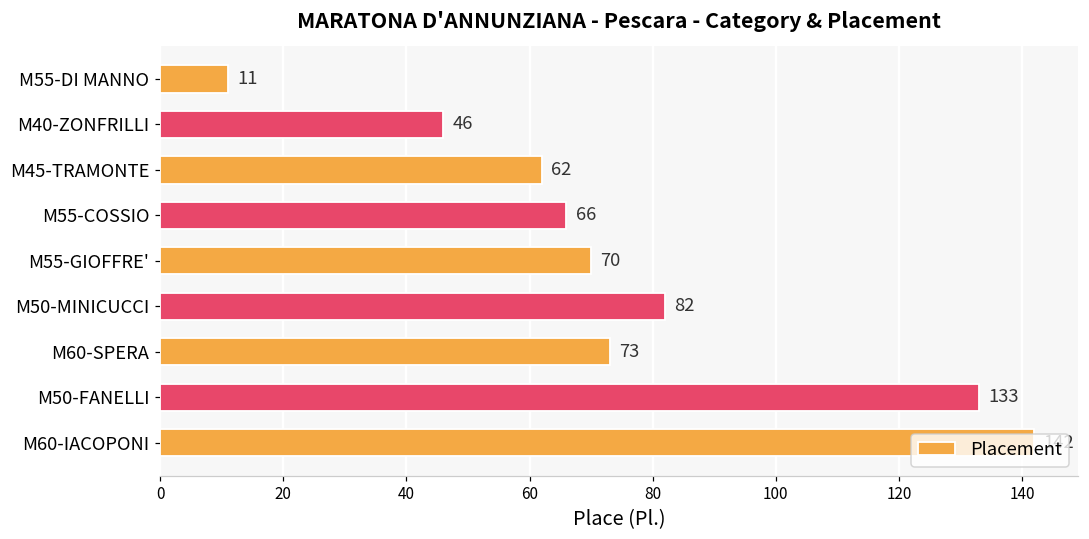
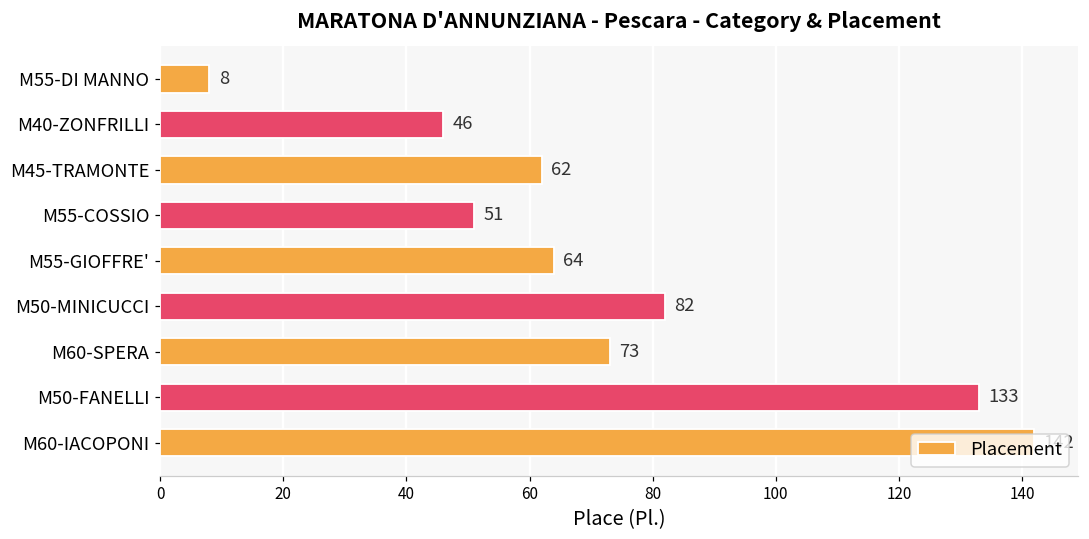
M55-DI MANNO: 11 -> 8
M55-COSSIO: 66 -> 51
M55-GIOFFRE': 70 -> 64
